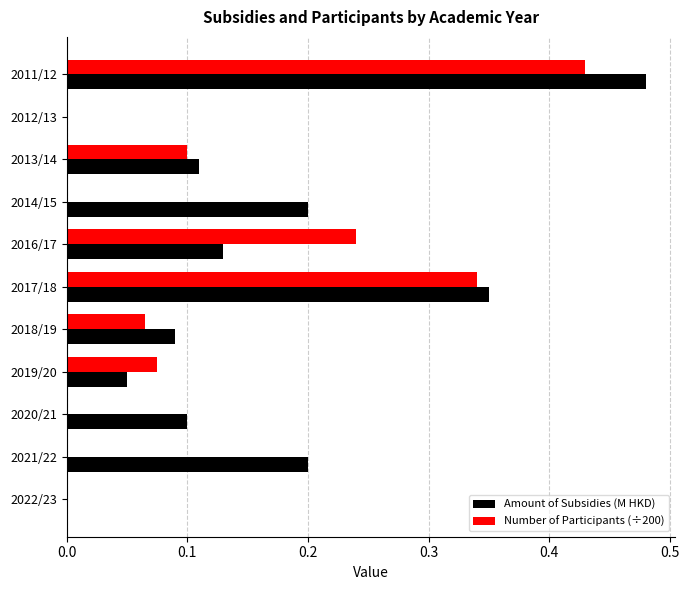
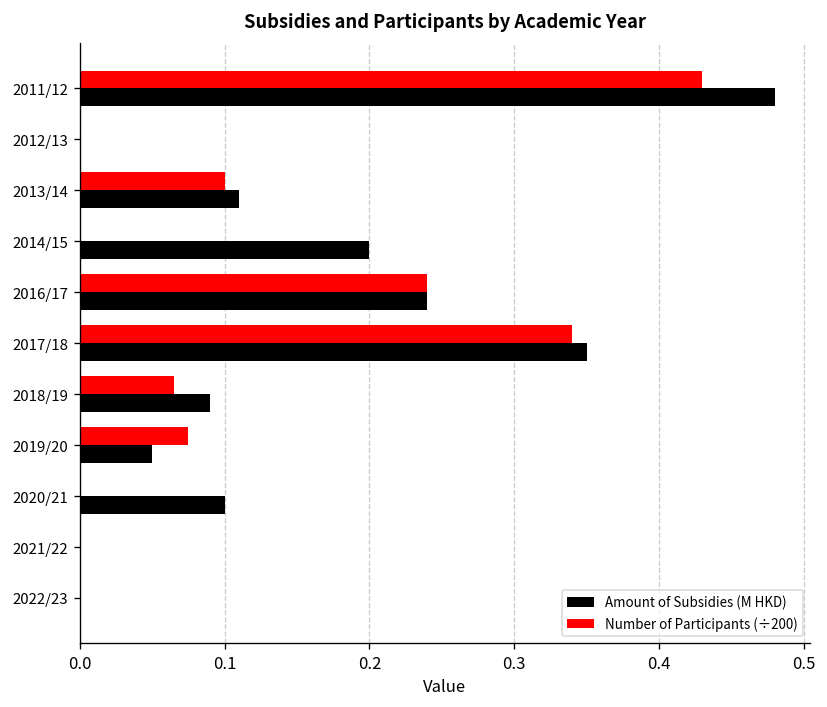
Amount of Subsidies (M HKD), 2016/17: 0.13 -> 0.24
Amount of Subsidies (M HKD), 2021/22: 0.2 -> 0.0
